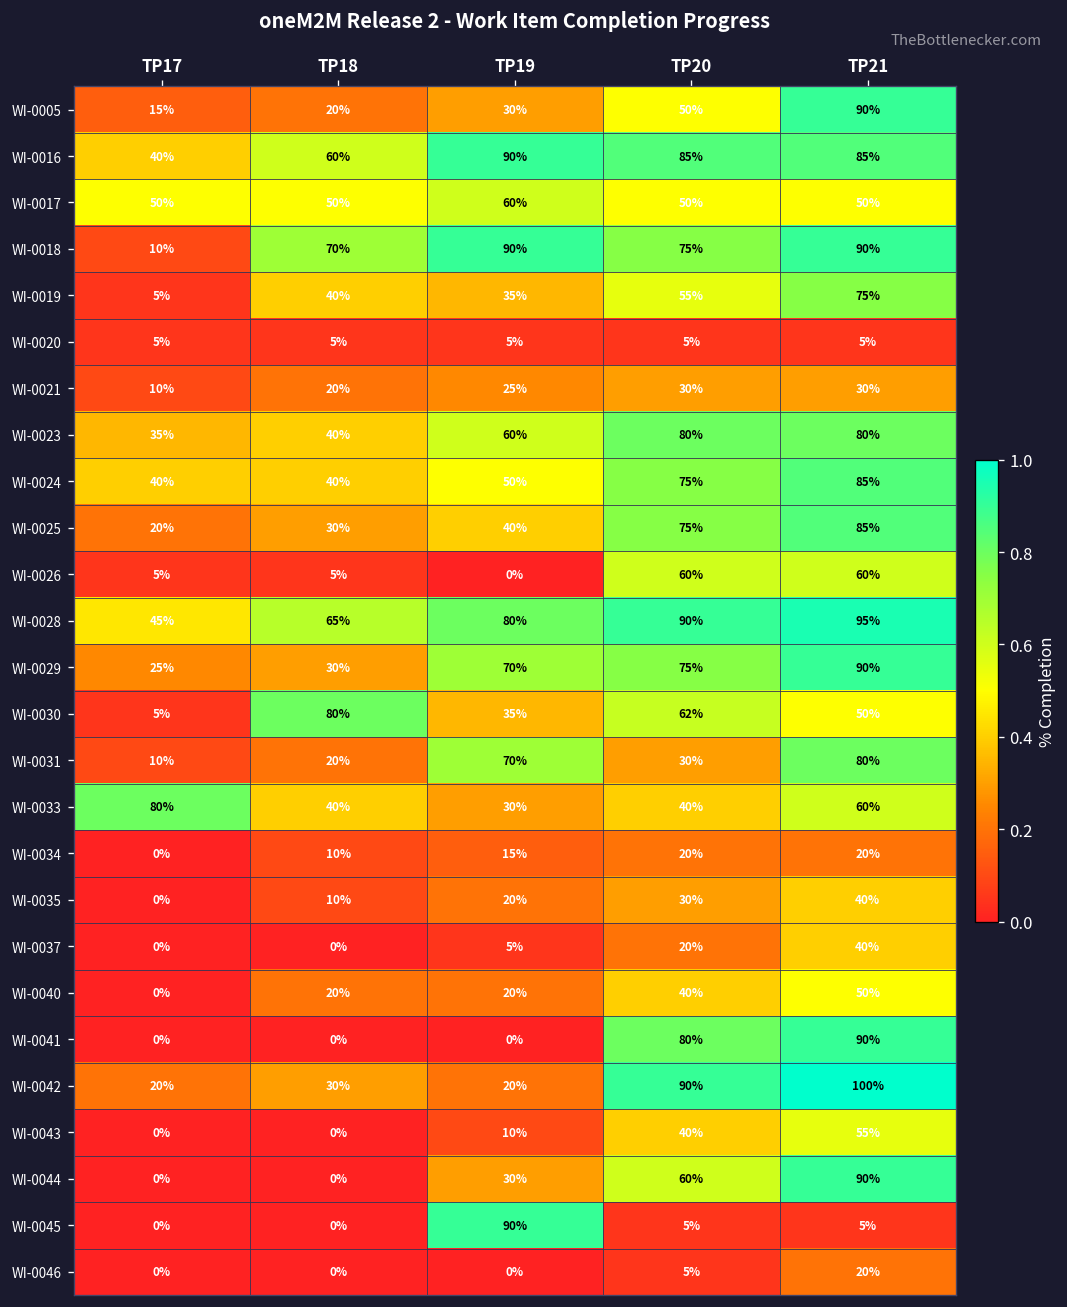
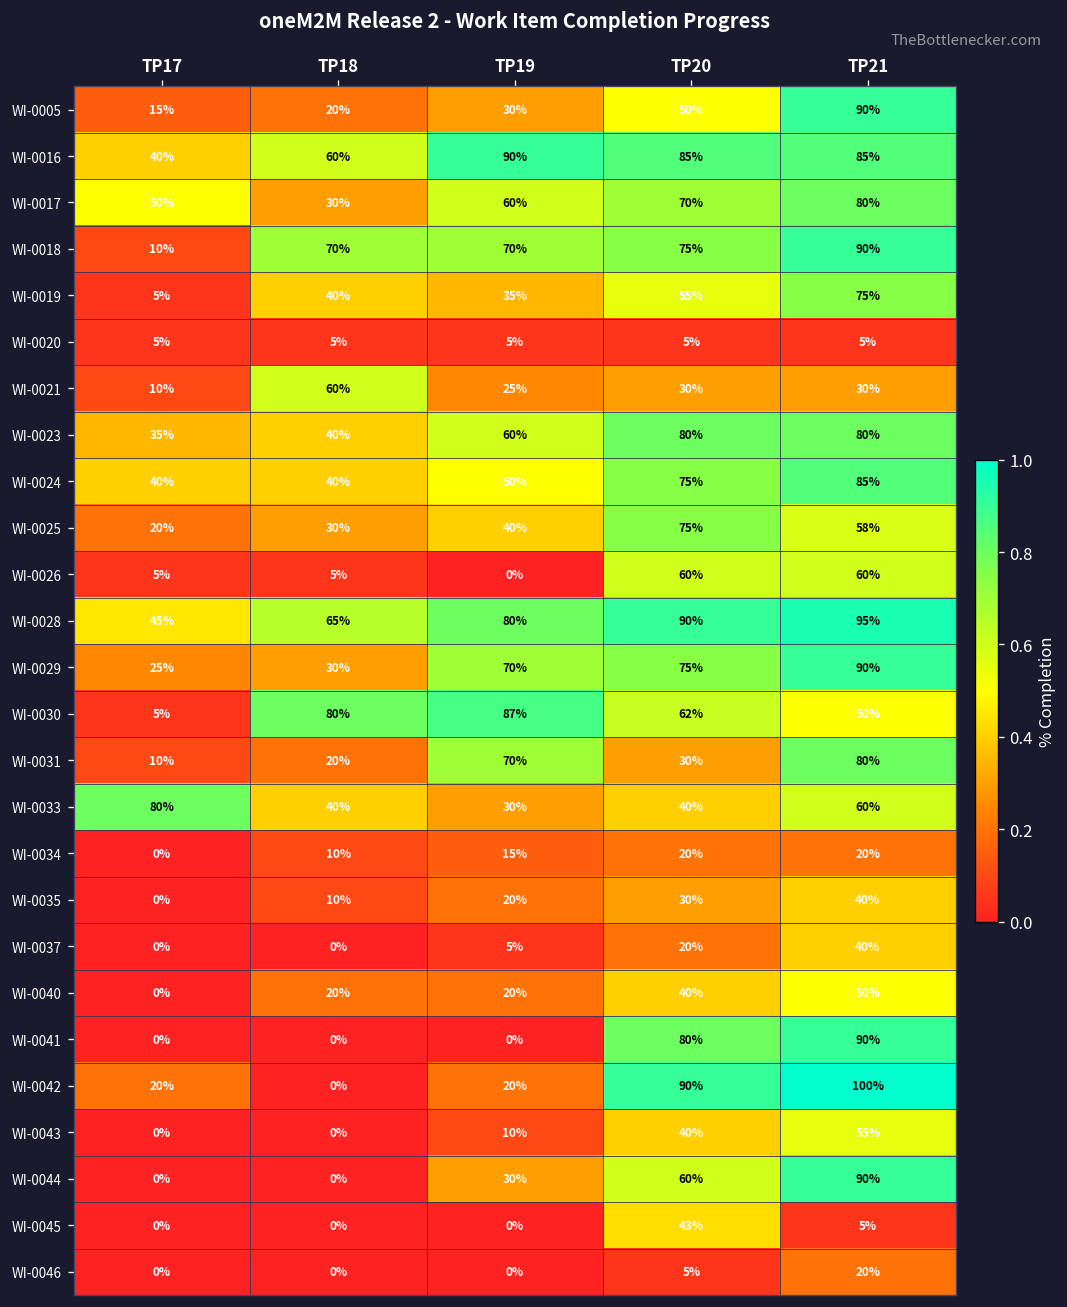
WI-0017, TP18: 50% -> 30%
WI-0017, TP20: 50% -> 70%
WI-0017, TP21: 50% -> 80%
WI-0018, TP19: 90% -> 70%
WI-0021, TP18: 20% -> 60%
WI-0025, TP21: 85% -> 58%
WI-0030, TP19: 35% -> 87%
WI-0042, TP18: 30% -> 0%
WI-0045, TP19: 90% -> 0%
WI-0045, TP20: 5% -> 43%
